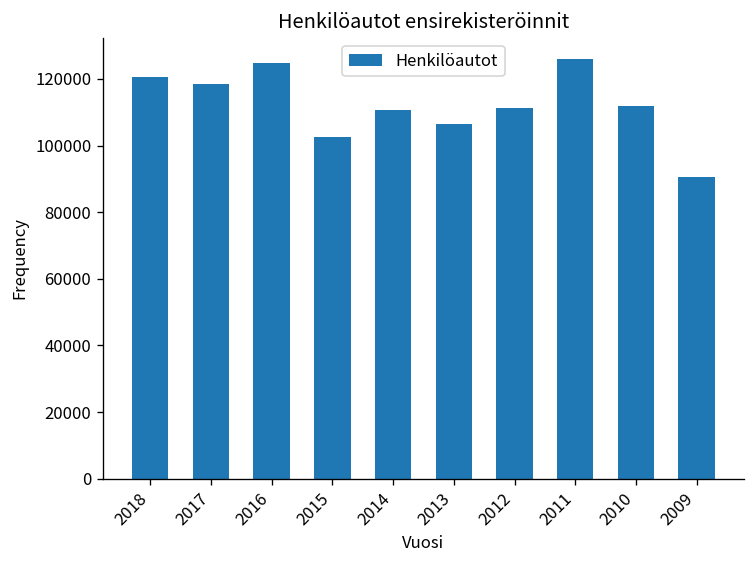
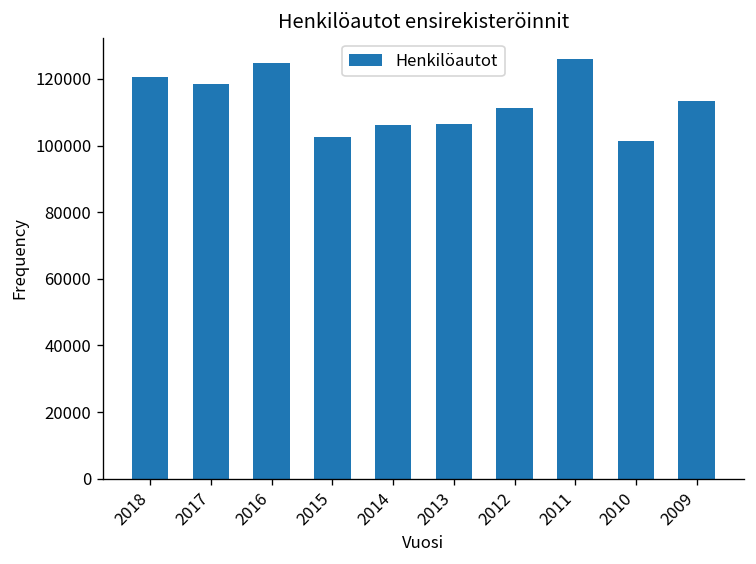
2014: 111000 -> 106000
2010: 112000 -> 101000
2009: 91000 -> 113000
